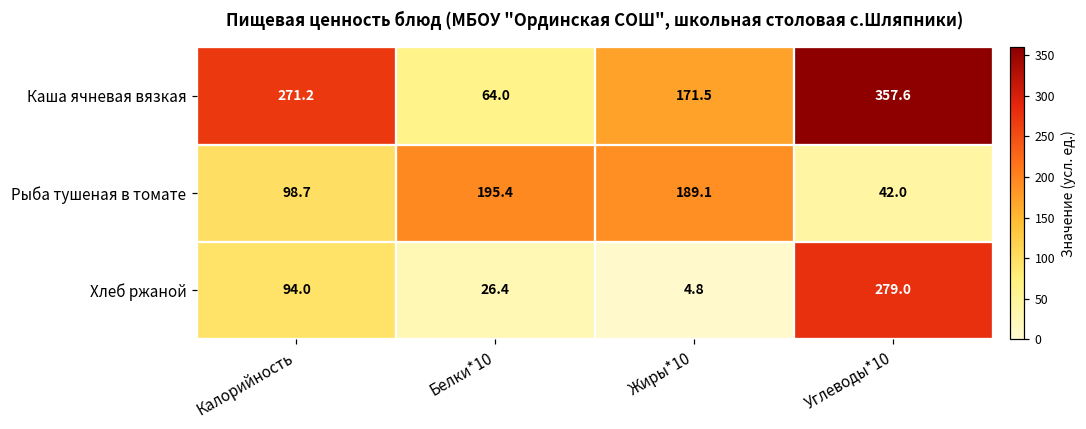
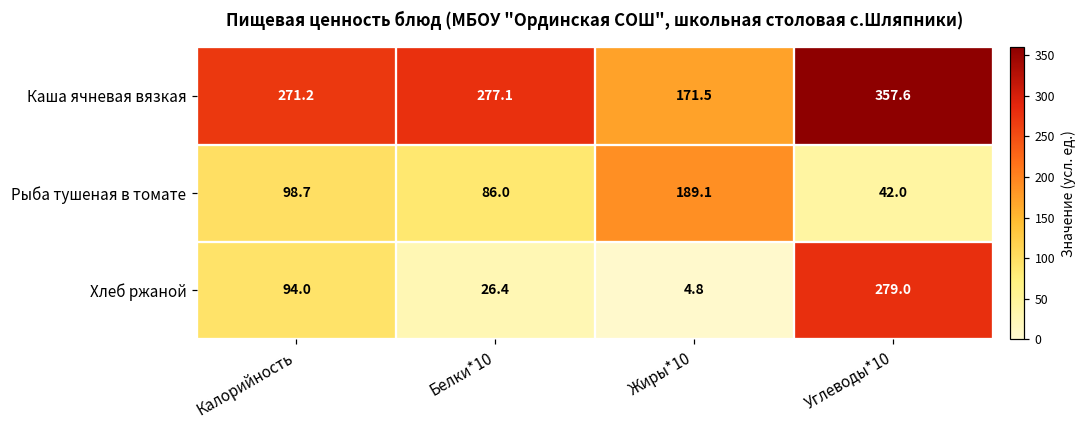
Каша ячневая вязкая, Белки*10: 64.0 -> 277.1
Рыба тушеная в томате, Белки*10: 195.4 -> 86.0
